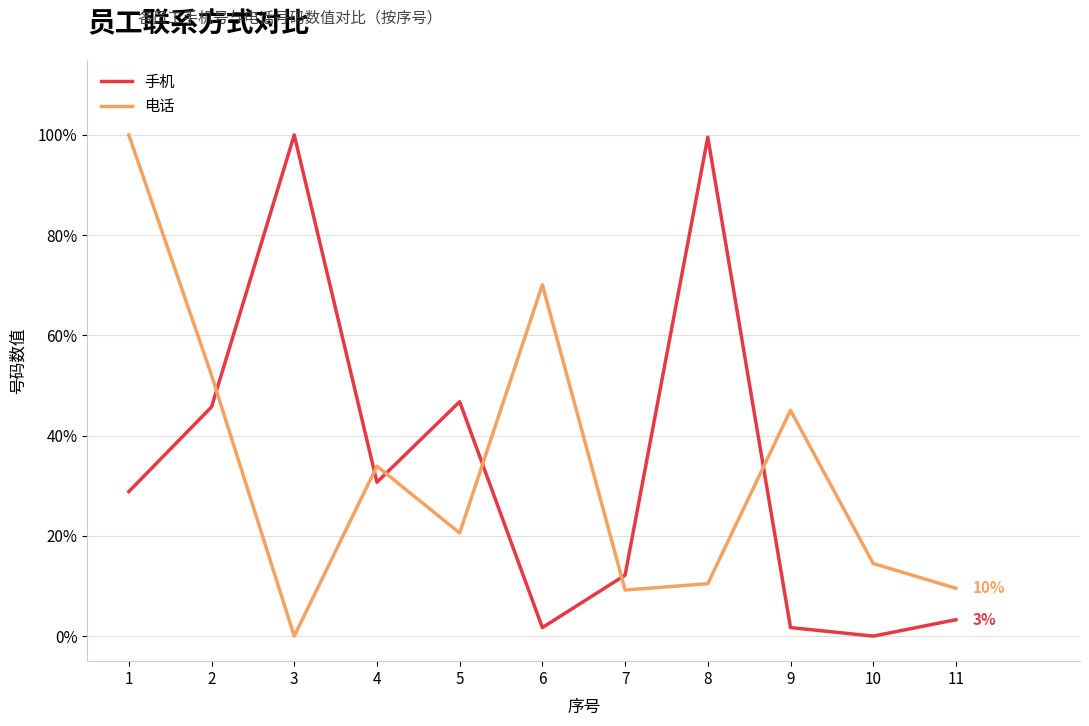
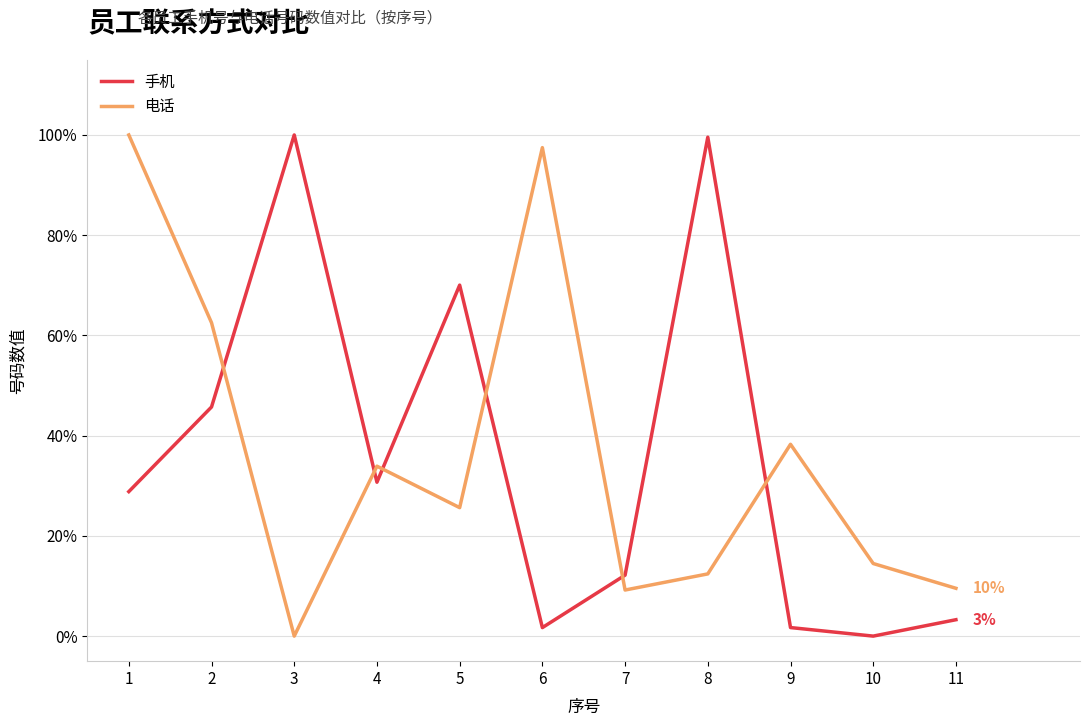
电话, 2: 52% -> 63%
手机, 5: 47% -> 70%
电话, 5: 21% -> 26%
电话, 6: 70% -> 97%
电话, 8: 10% -> 12%
电话, 9: 45% -> 38%
